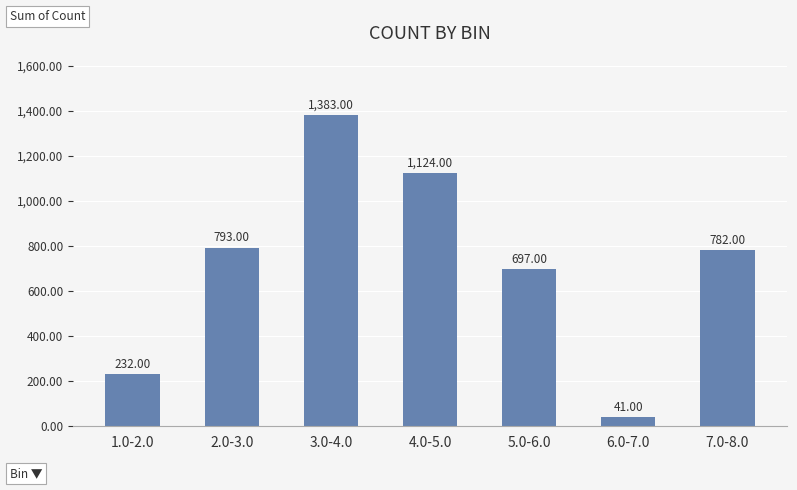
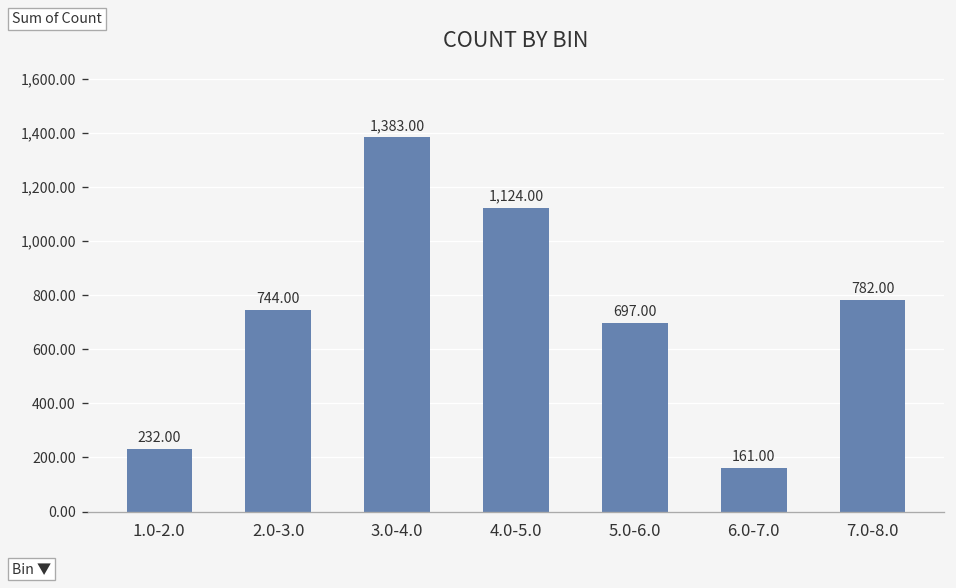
2.0-3.0: 793.00 -> 744.00
6.0-7.0: 41.00 -> 161.00
